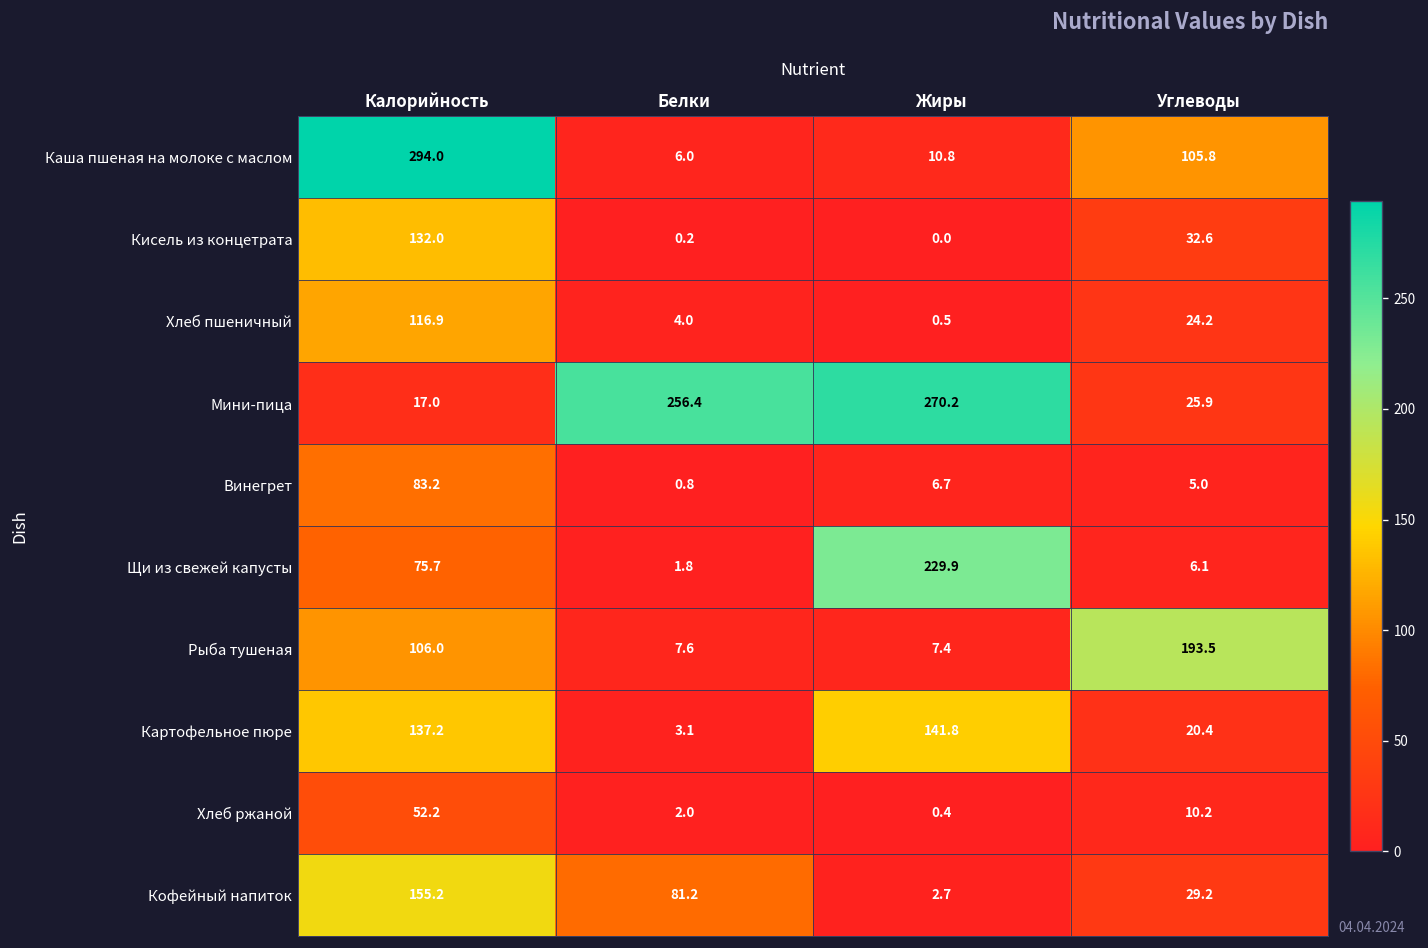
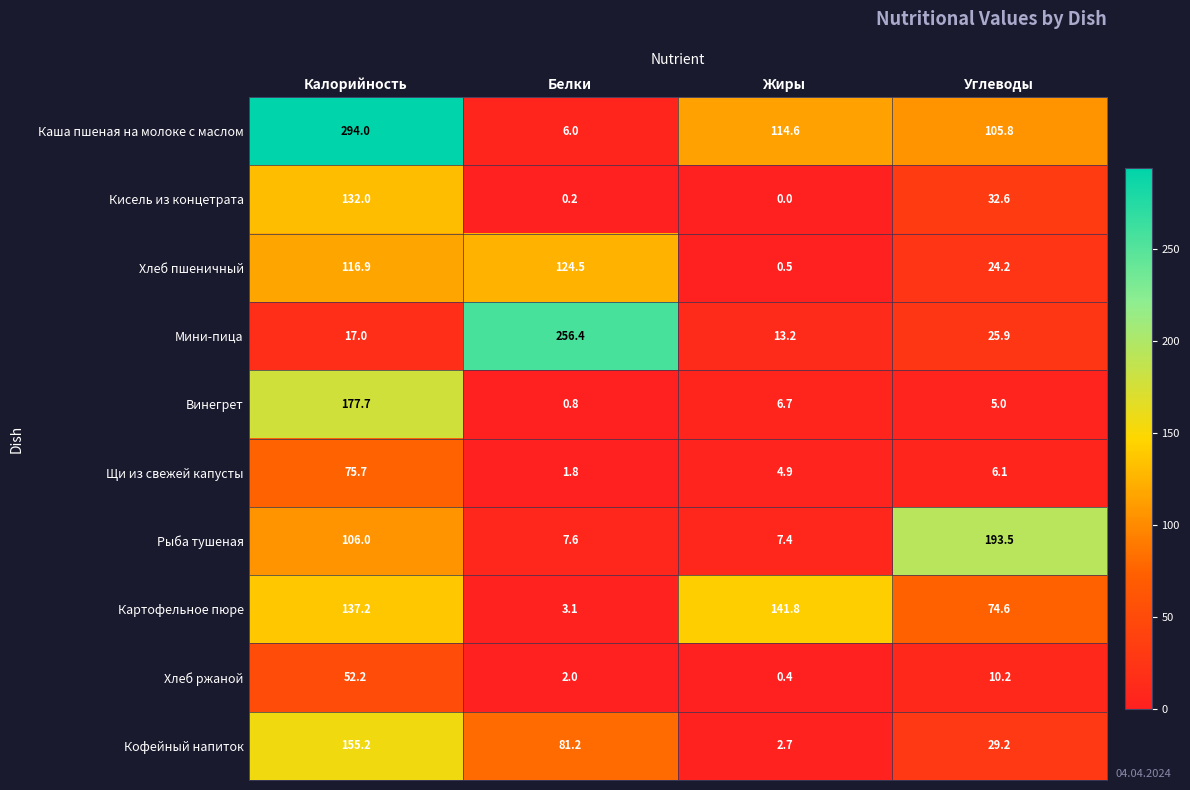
Каша пшеная на молоке с маслом, Жиры: 10.8 -> 114.6
Хлеб пшеничный, Белки: 4.0 -> 124.5
Мини-пица, Жиры: 270.2 -> 13.2
Винегрет, Калорийность: 83.2 -> 177.7
Щи из свежей капусты, Жиры: 229.9 -> 4.9
Картофельное пюре, Углеводы: 20.4 -> 74.6
